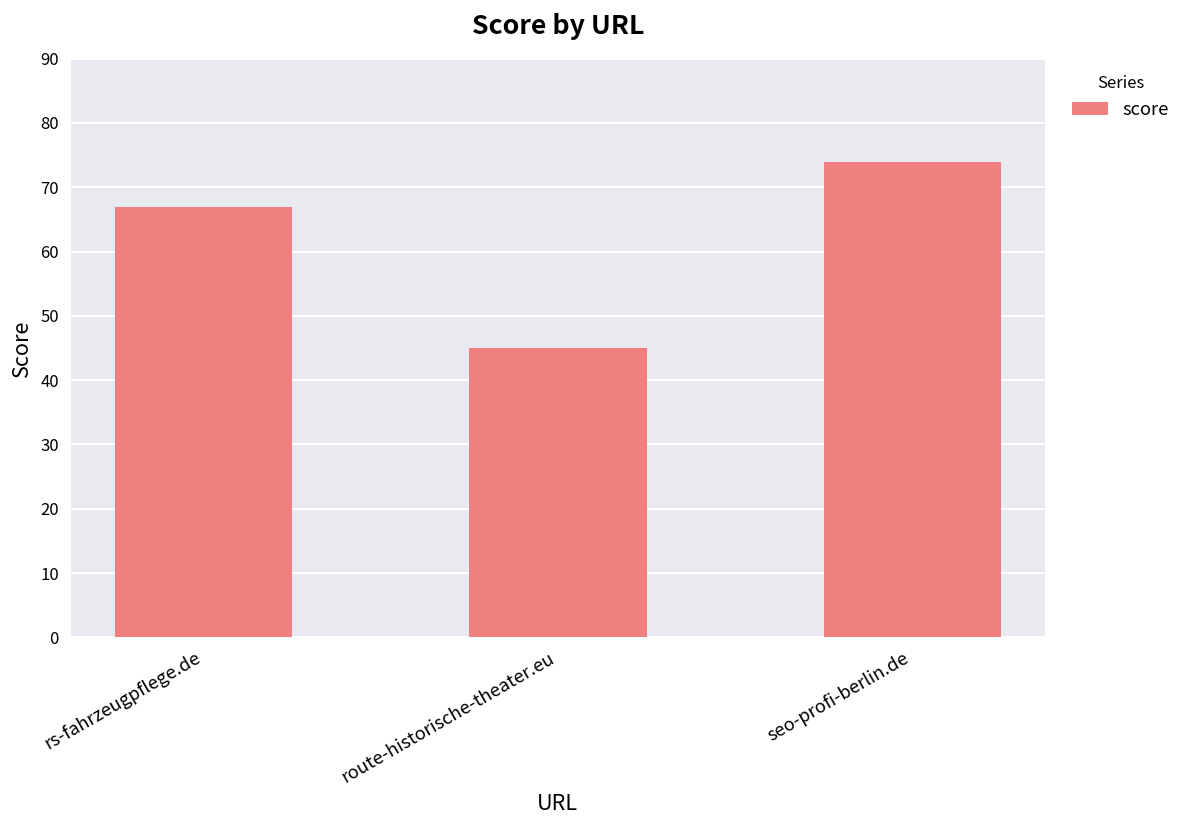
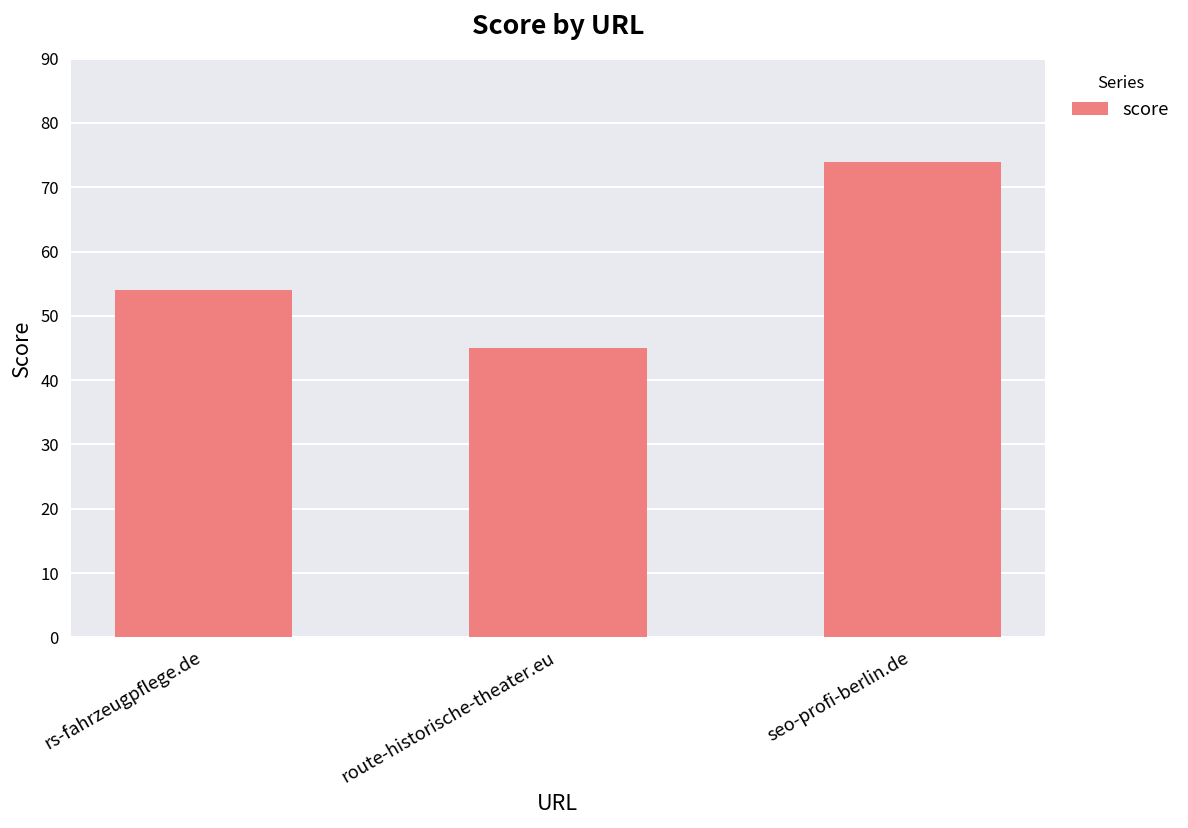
rs-fahrzeugpflege.de: 67 -> 54
